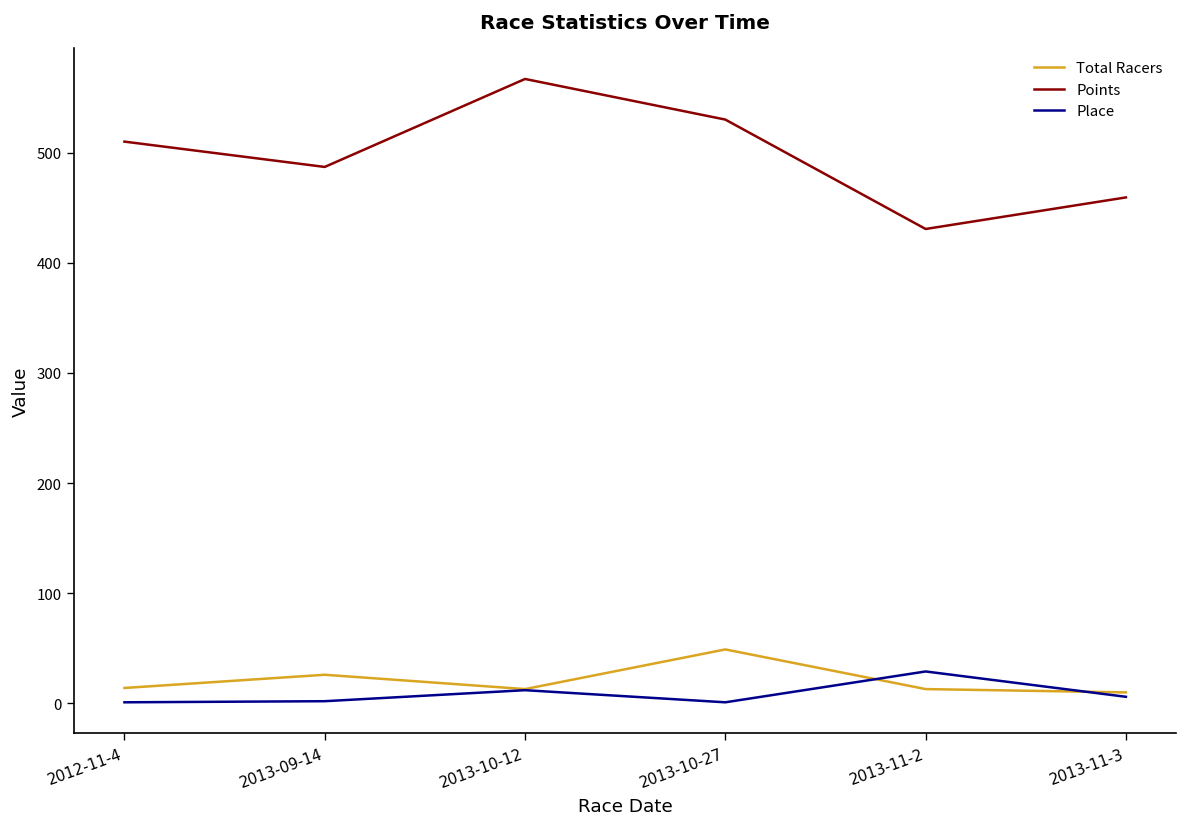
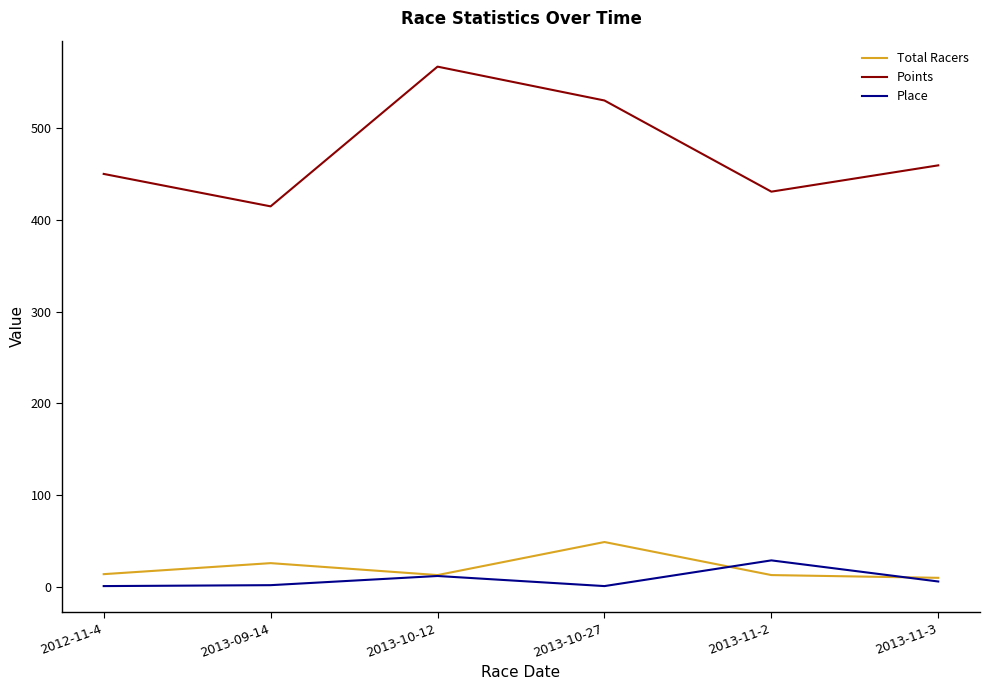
Points, 2012-11-4: 510 -> 450
Points, 2013-09-14: 490 -> 410
